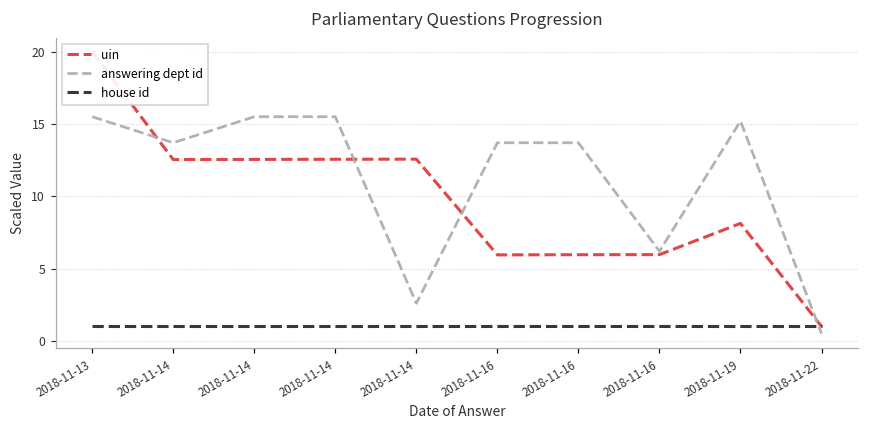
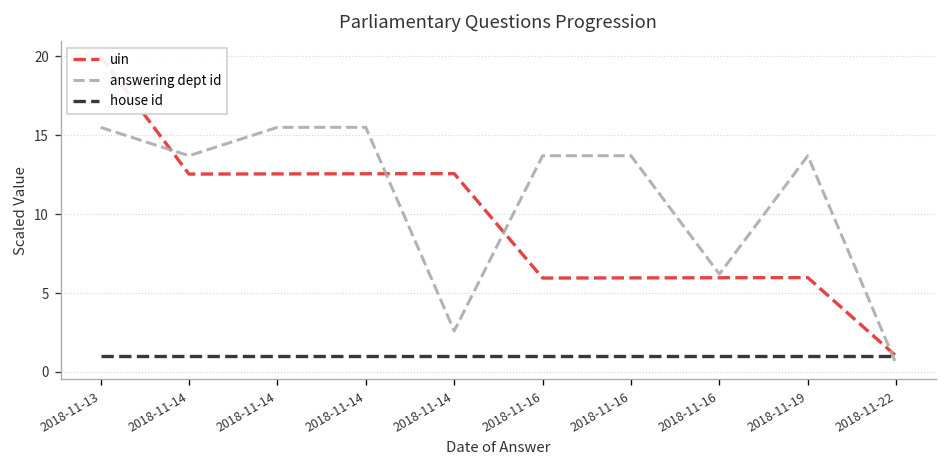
uin, 2018-11-19: 8.1 -> 6.0
answering dept id, 2018-11-19: 15.2 -> 13.7
